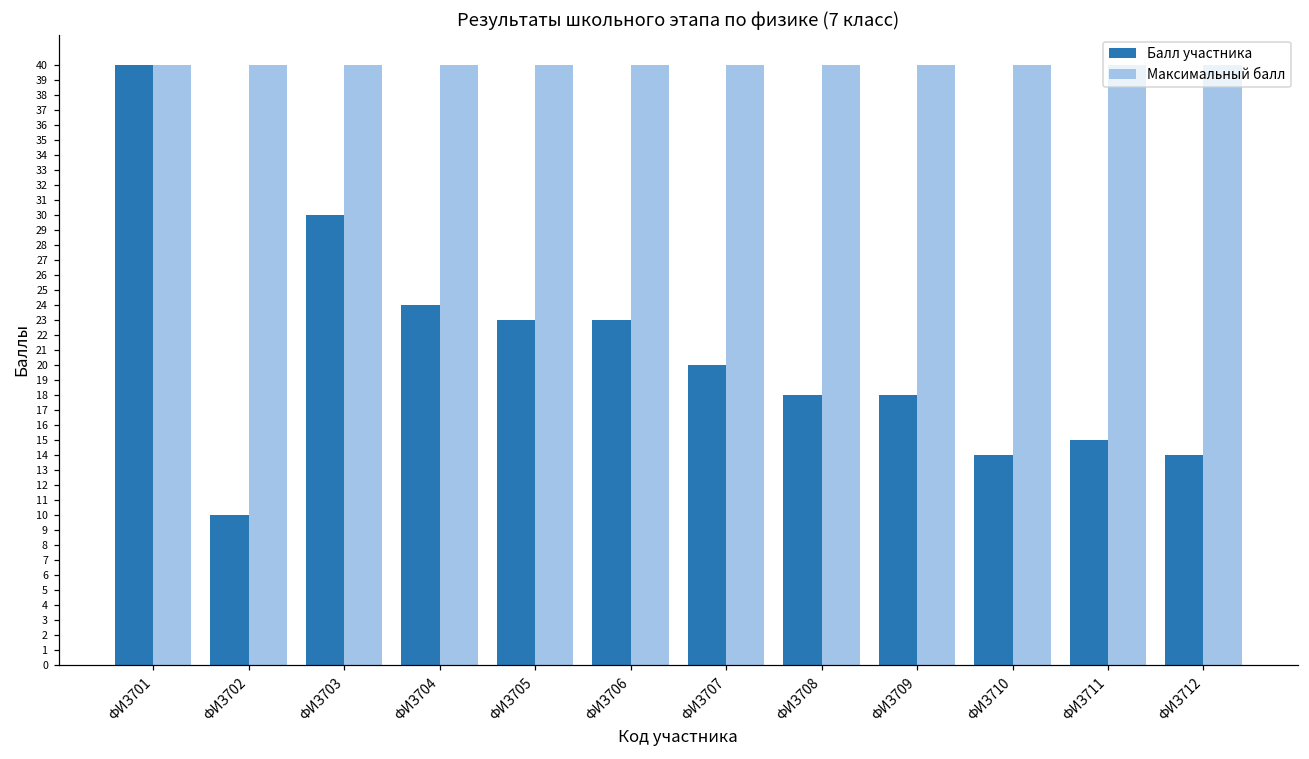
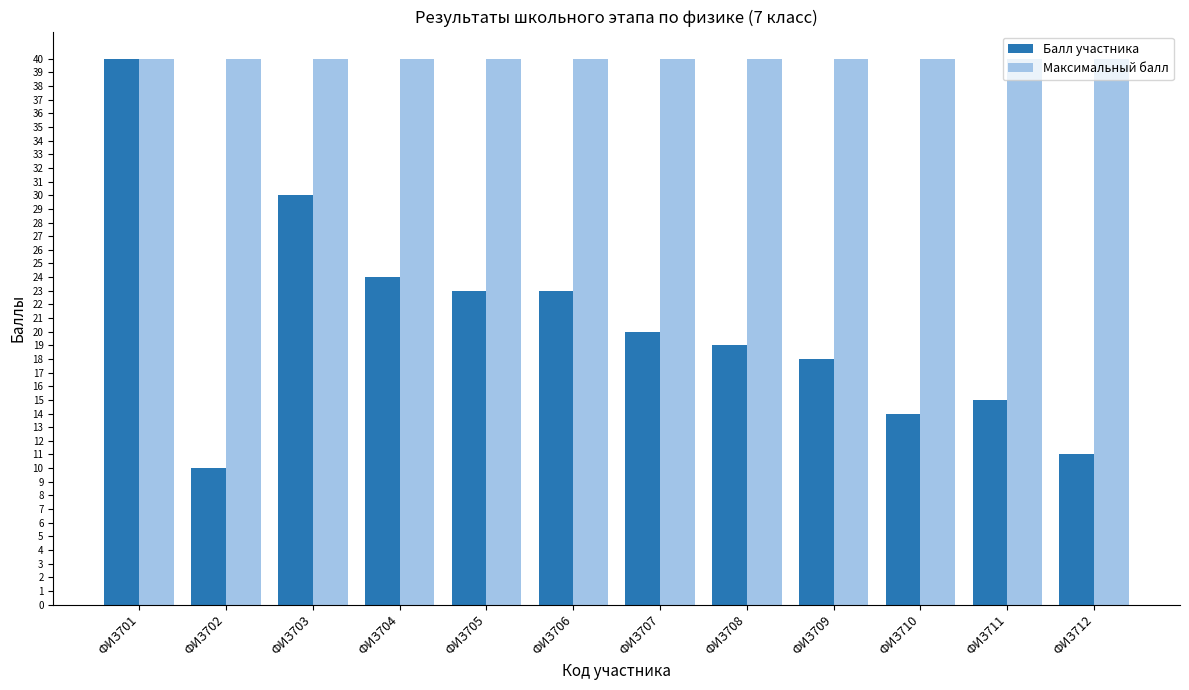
Балл участника, ФИЗ708: 18 -> 19
Балл участника, ФИЗ712: 14 -> 11
